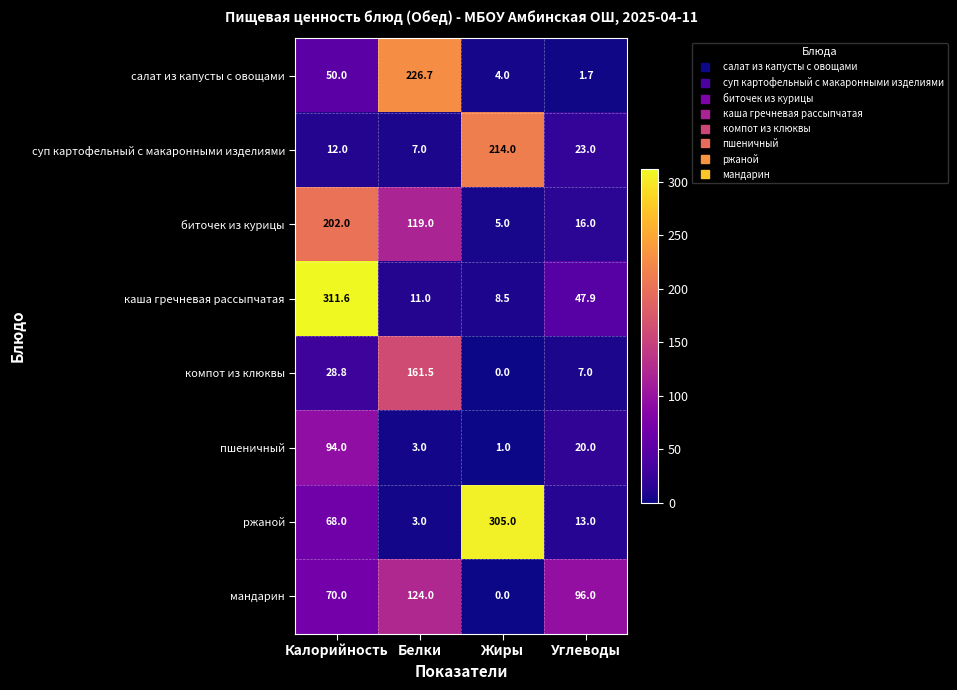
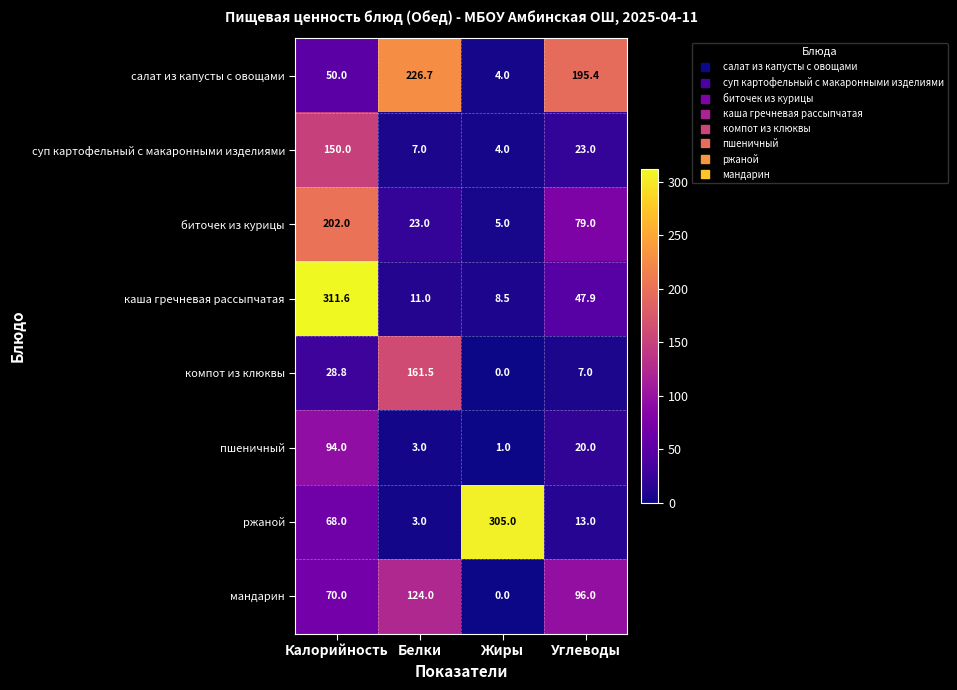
салат из капусты с овощами, Углеводы: 1.7 -> 195.4
суп картофельный с макаронными изделиями, Калорийность: 12.0 -> 150.0
суп картофельный с макаронными изделиями, Жиры: 214.0 -> 4.0
биточек из курицы, Белки: 119.0 -> 23.0
биточек из курицы, Углеводы: 16.0 -> 79.0
